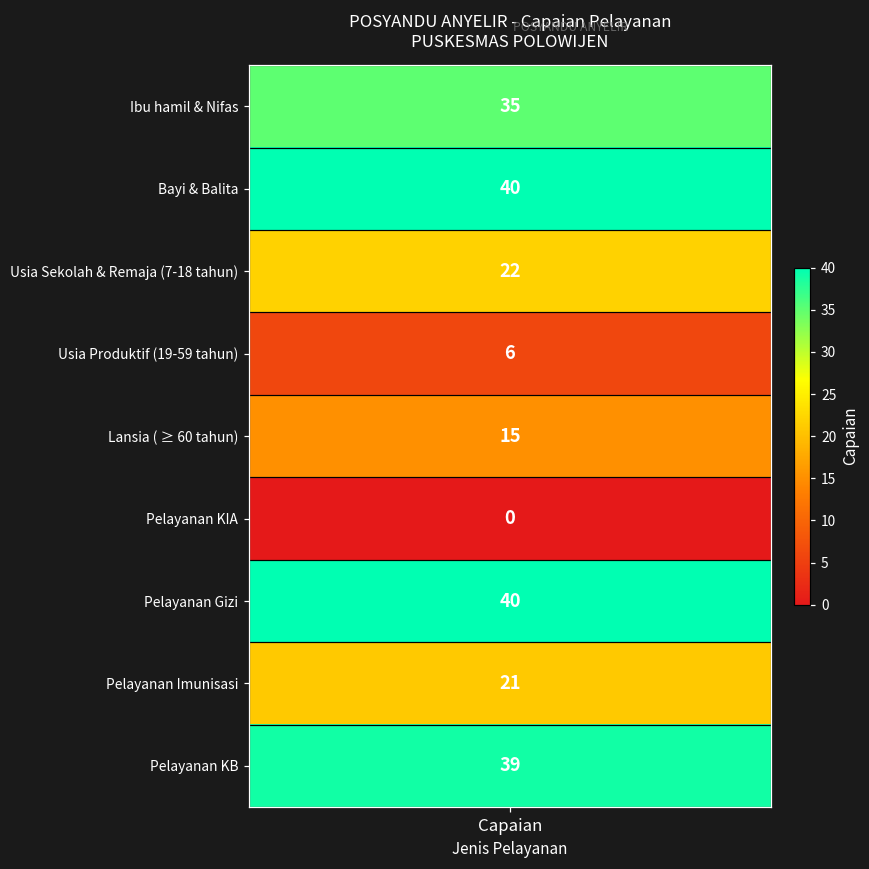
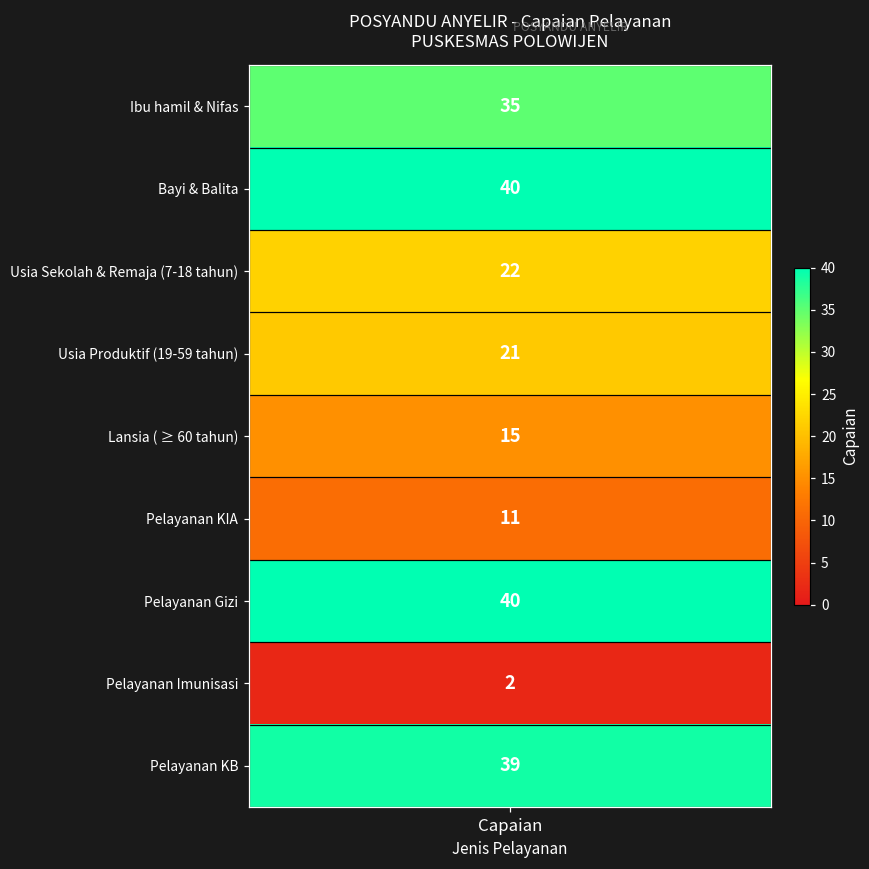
Usia Produktif (19-59 tahun), Capaian: 6 -> 21
Pelayanan KIA, Capaian: 0 -> 11
Pelayanan Imunisasi, Capaian: 21 -> 2
